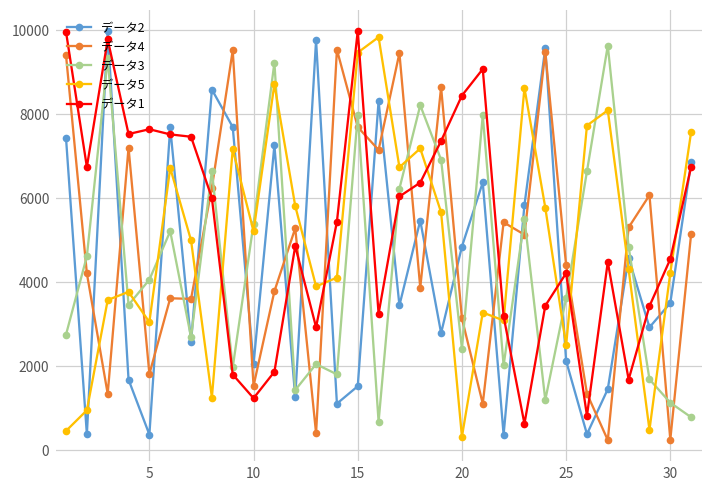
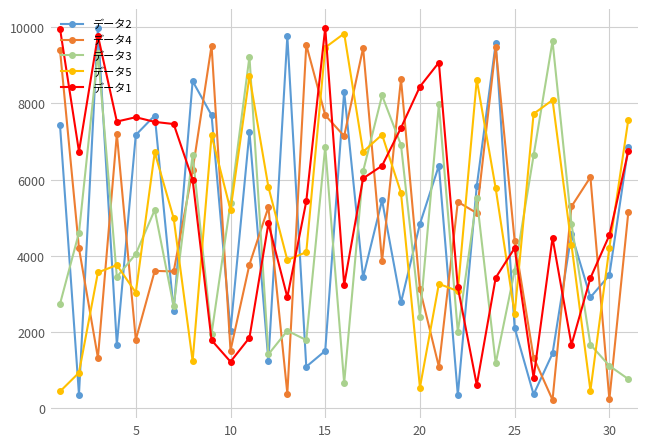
データ2, 5: 400 -> 7200
データ3, 15: 8000 -> 6900
データ5, 20: 300 -> 500
